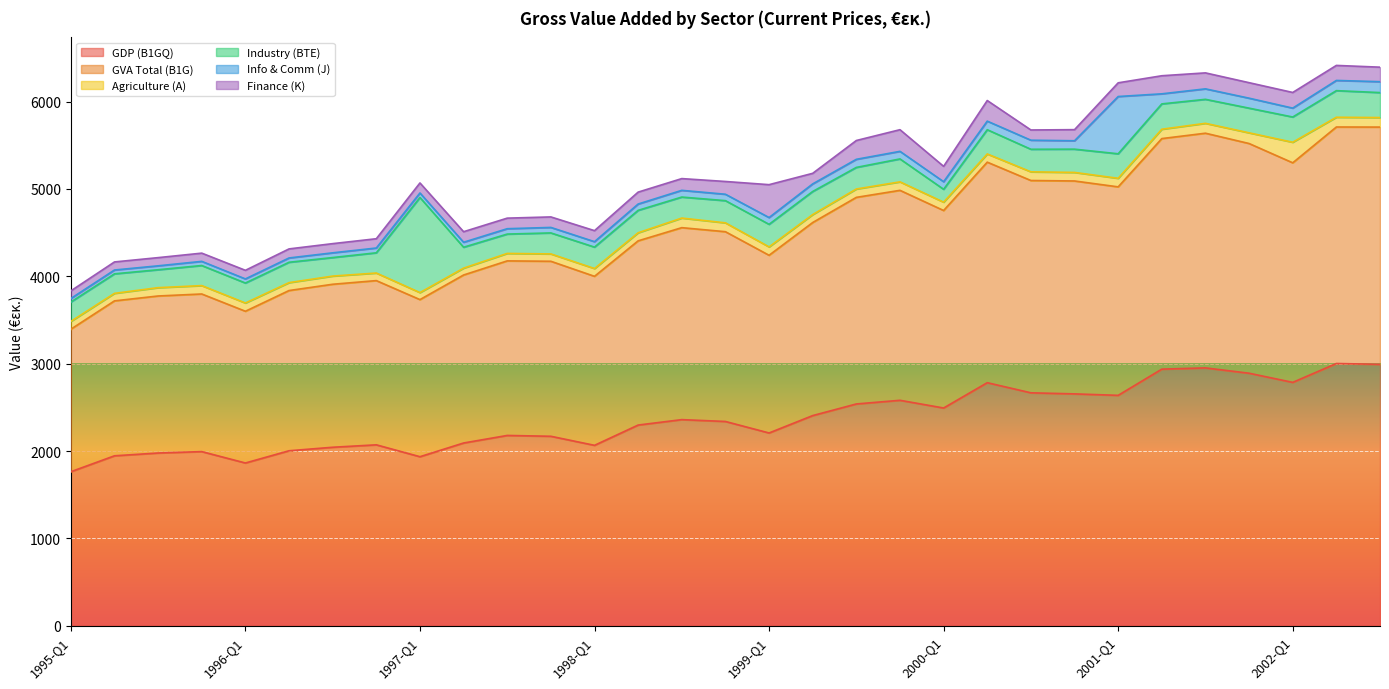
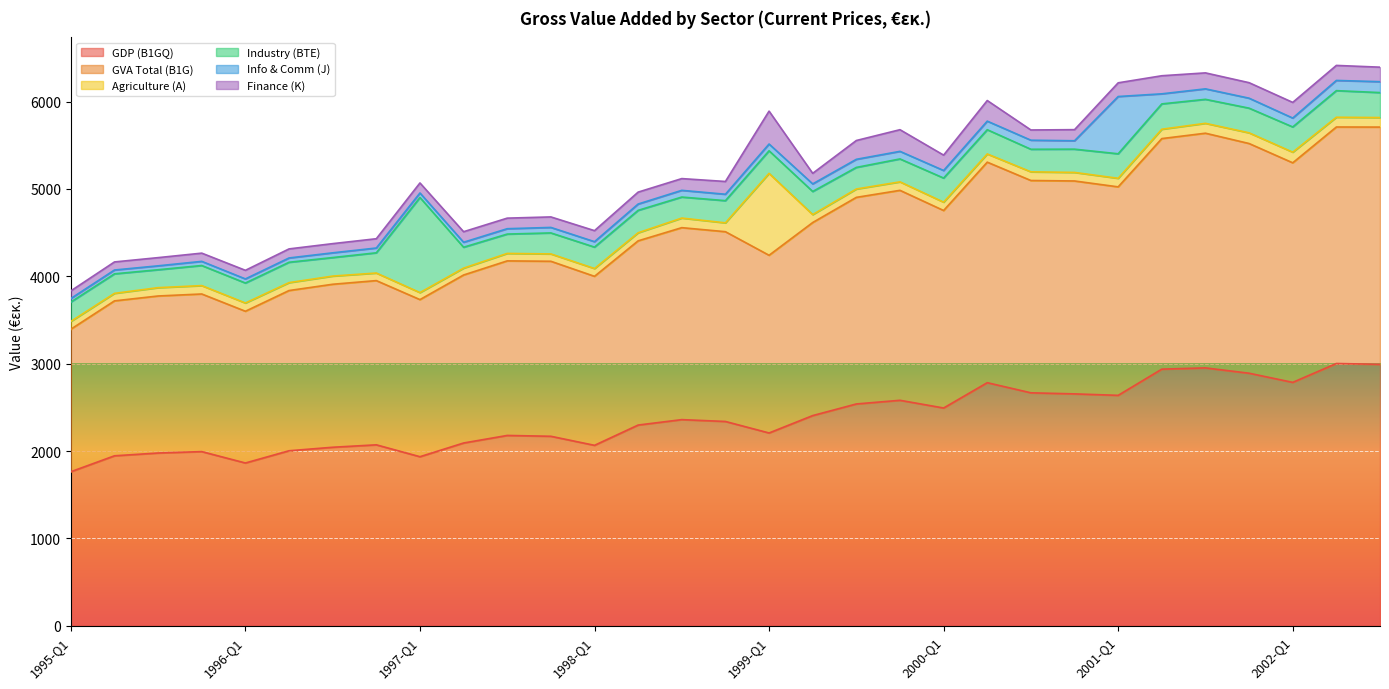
Agriculture (A), 1999-Q1: 100 -> 900
Industry (BTE), 2000-Q1: 100 -> 300
Agriculture (A), 2002-Q1: 200 -> 100
